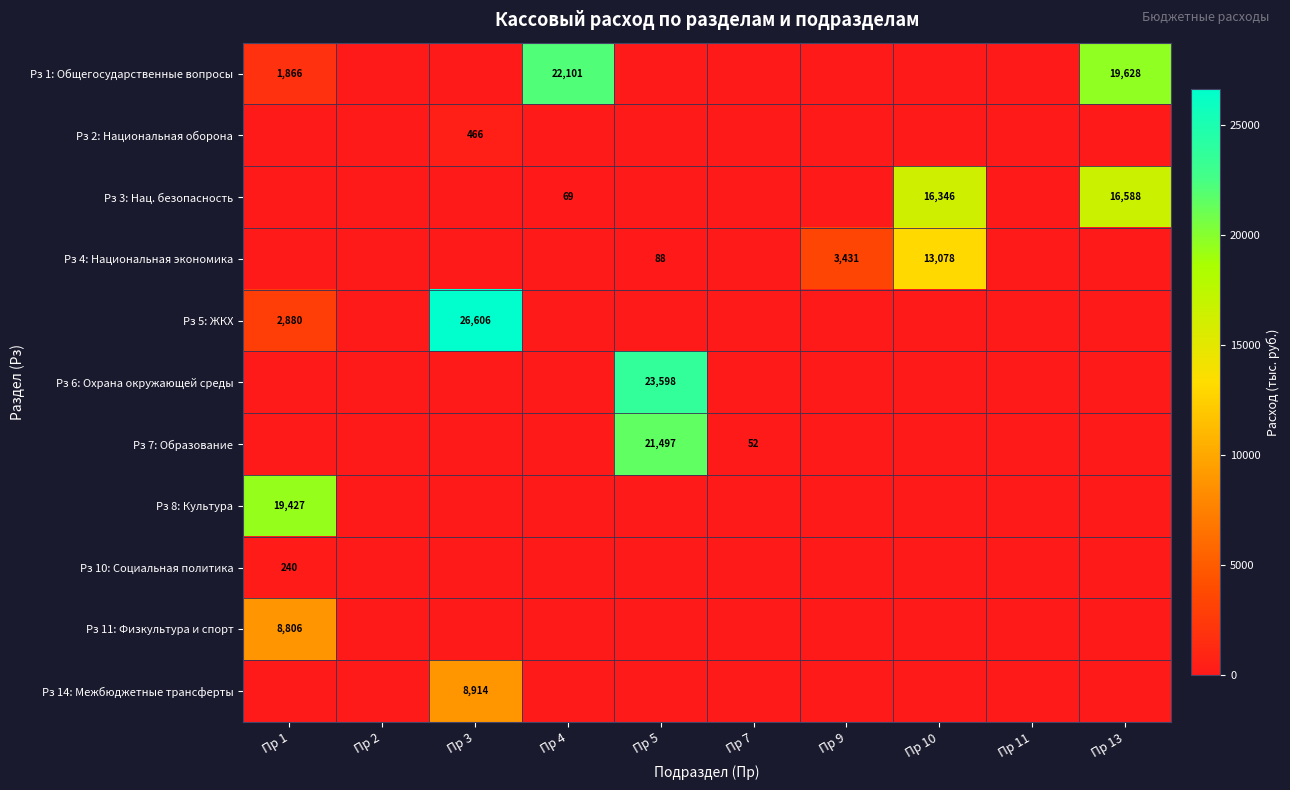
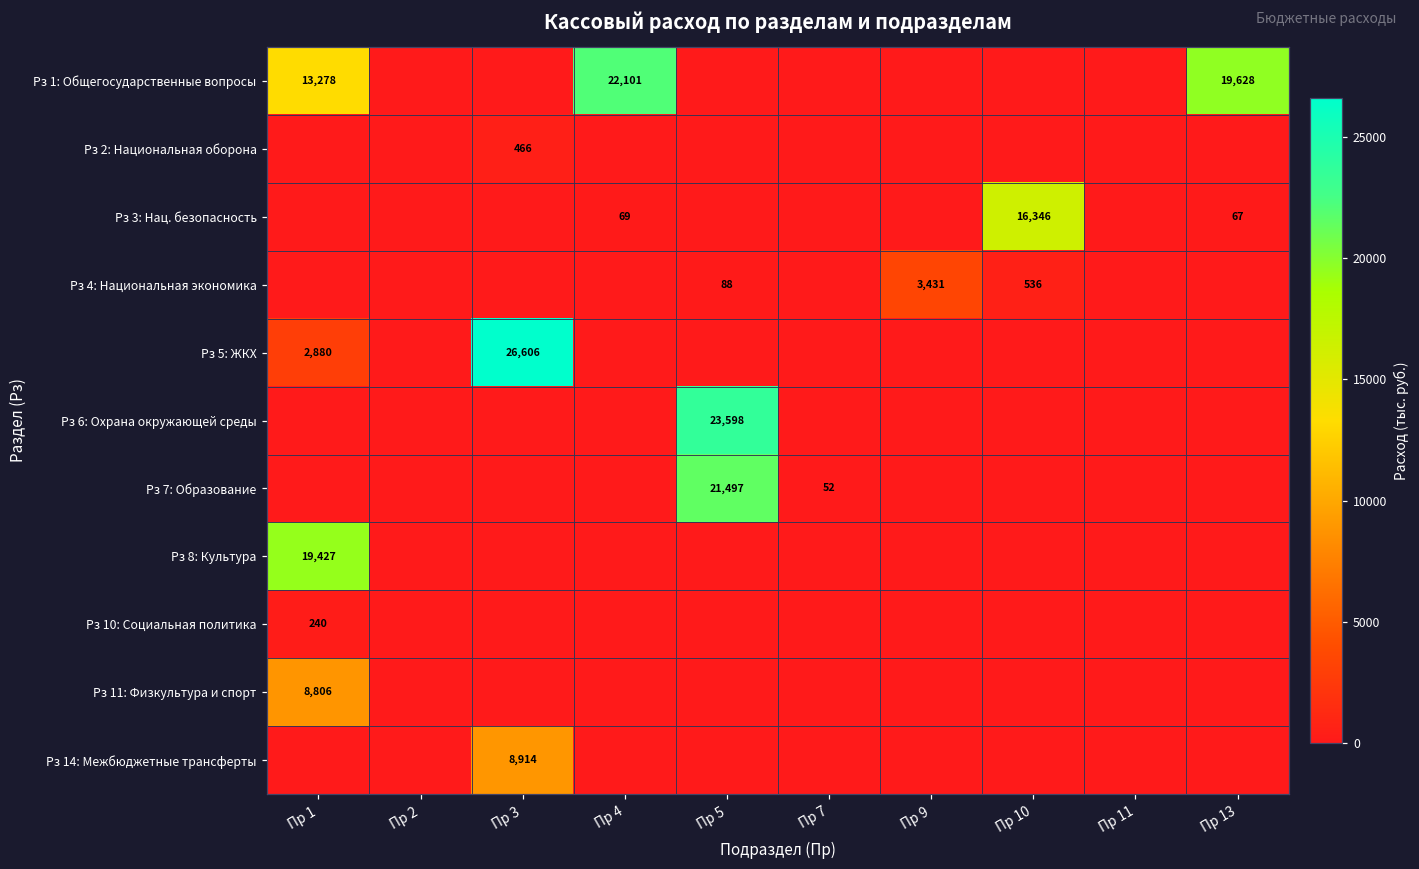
Рз 1: Общегосударственные вопросы, Пр 1: 1,866 -> 13,278
Рз 3: Нац. безопасность, Пр 13: 16,588 -> 67
Рз 4: Национальная экономика, Пр 10: 13,078 -> 536
